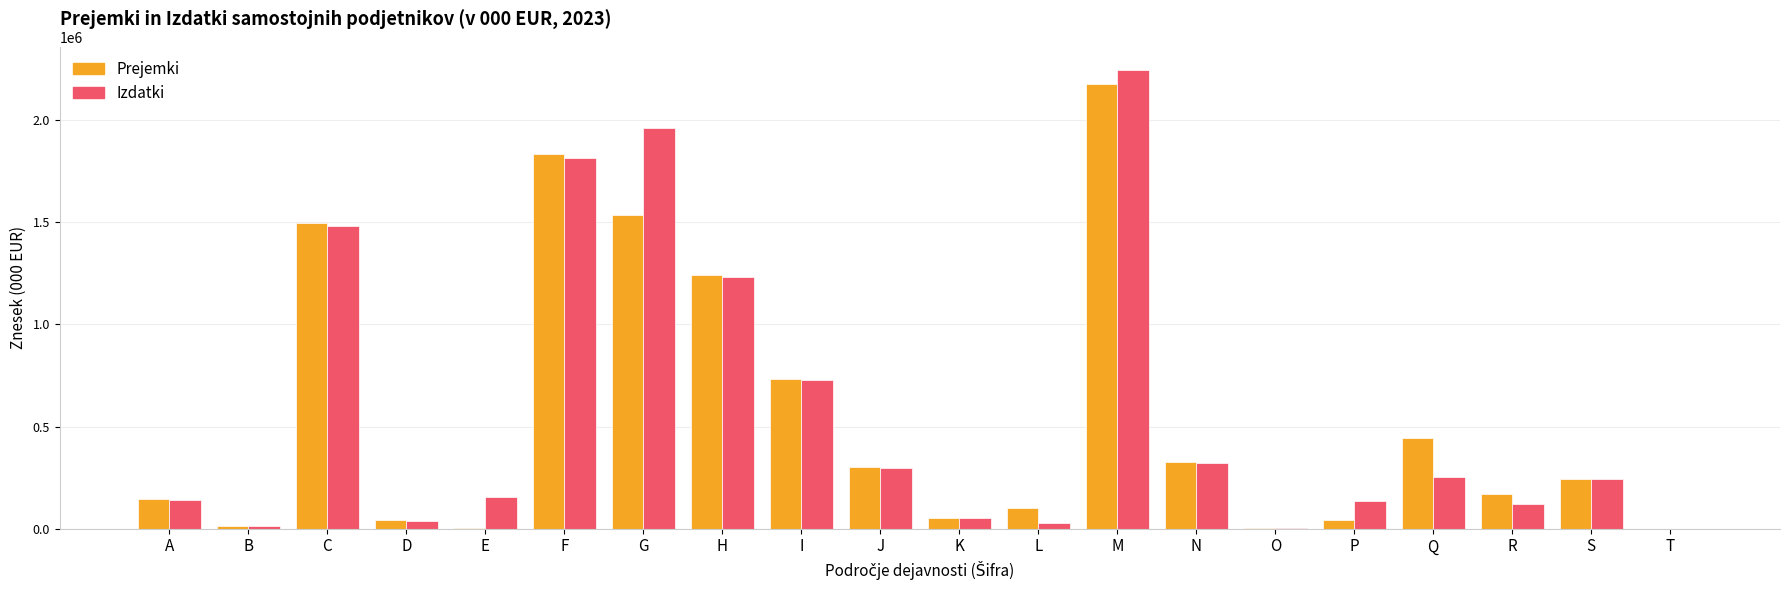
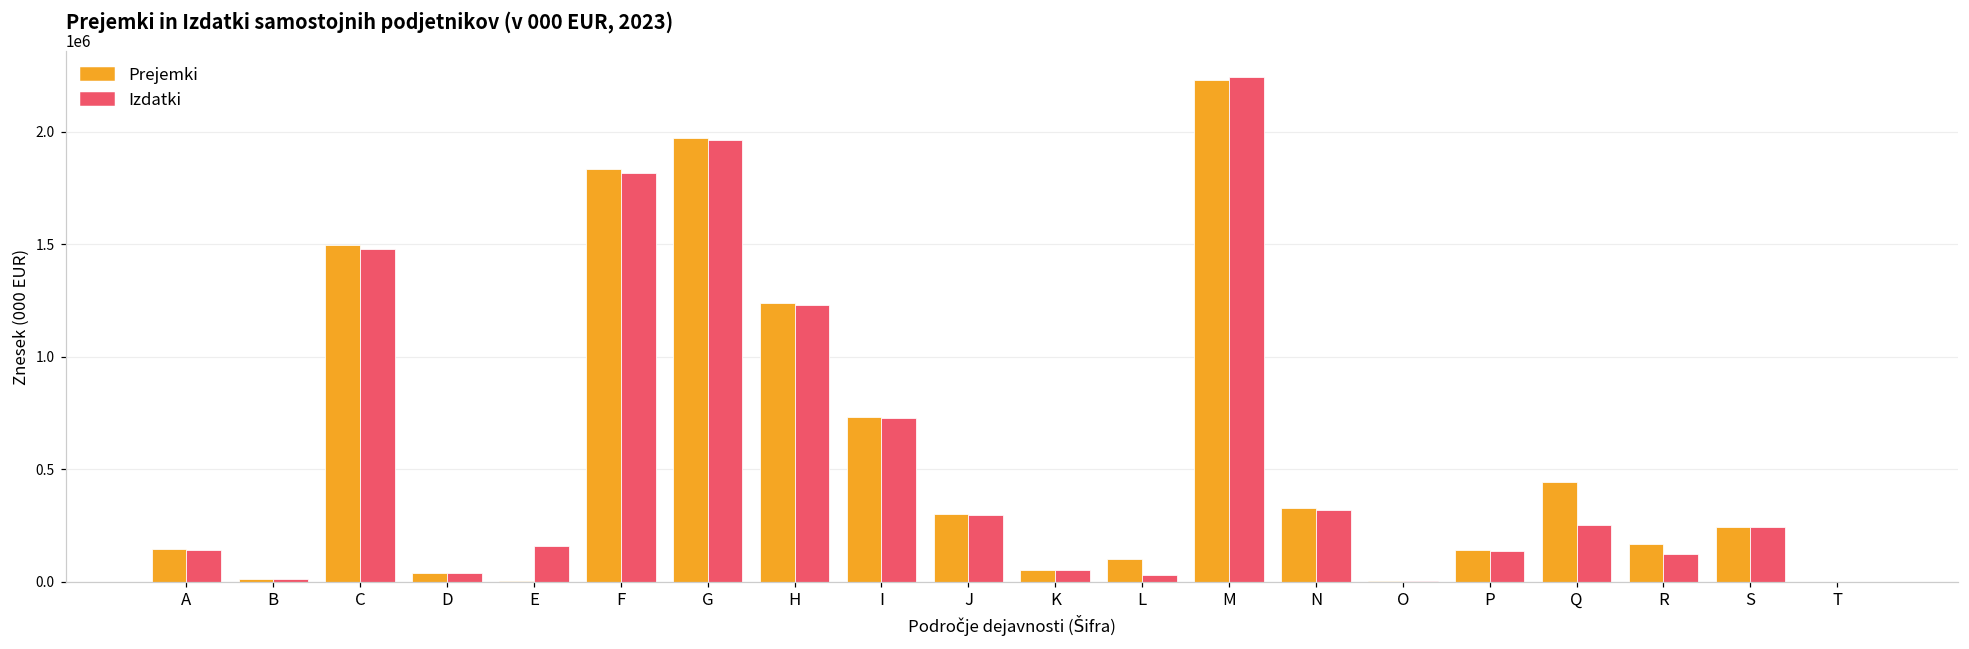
Prejemki, G: 1530000 -> 1970000
Prejemki, M: 2180000 -> 2230000
Prejemki, P: 40000 -> 140000
